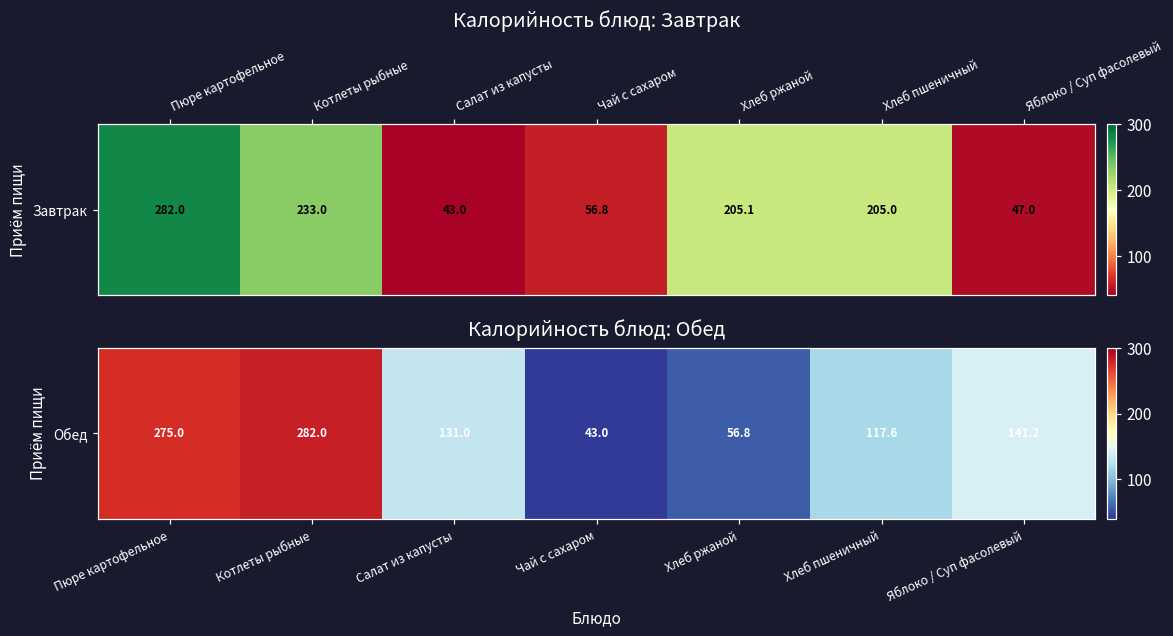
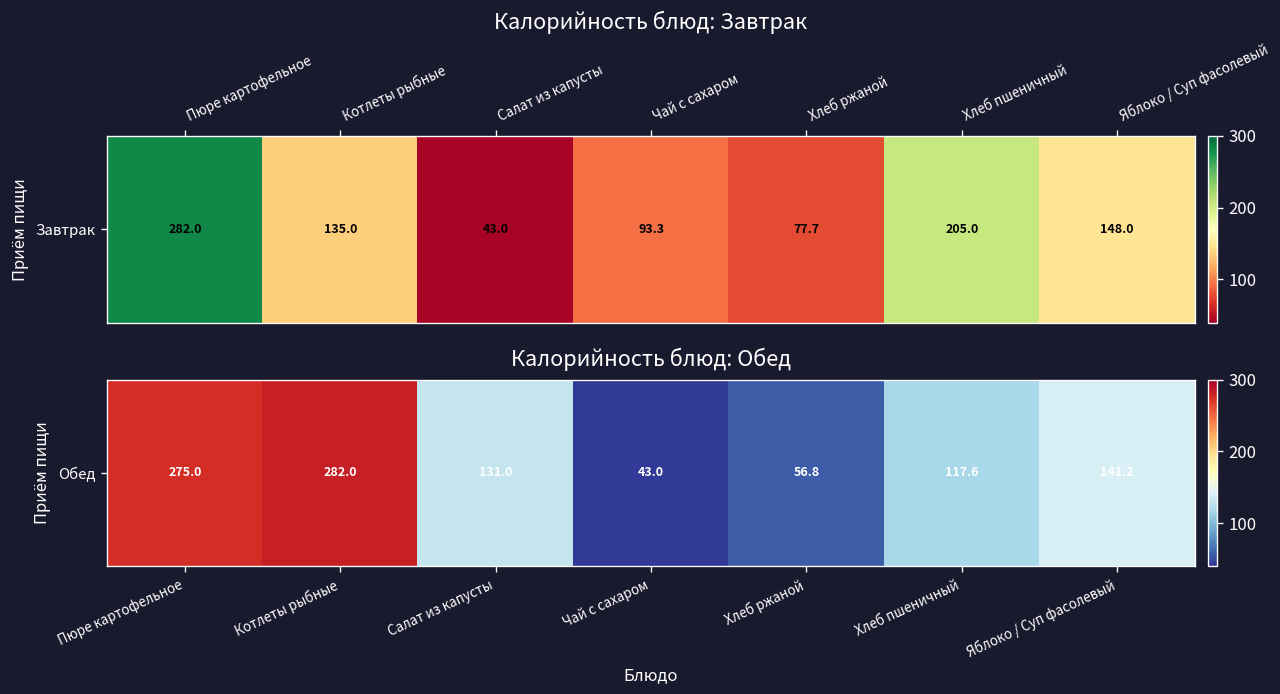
Калорийность блюд: Завтрак, Завтрак, Котлеты рыбные: 233.0 -> 135.0
Калорийность блюд: Завтрак, Завтрак, Чай с сахаром: 56.8 -> 93.3
Калорийность блюд: Завтрак, Завтрак, Хлеб ржаной: 205.1 -> 77.7
Калорийность блюд: Завтрак, Завтрак, Яблоко / Суп фасолевый: 47.0 -> 148.0
